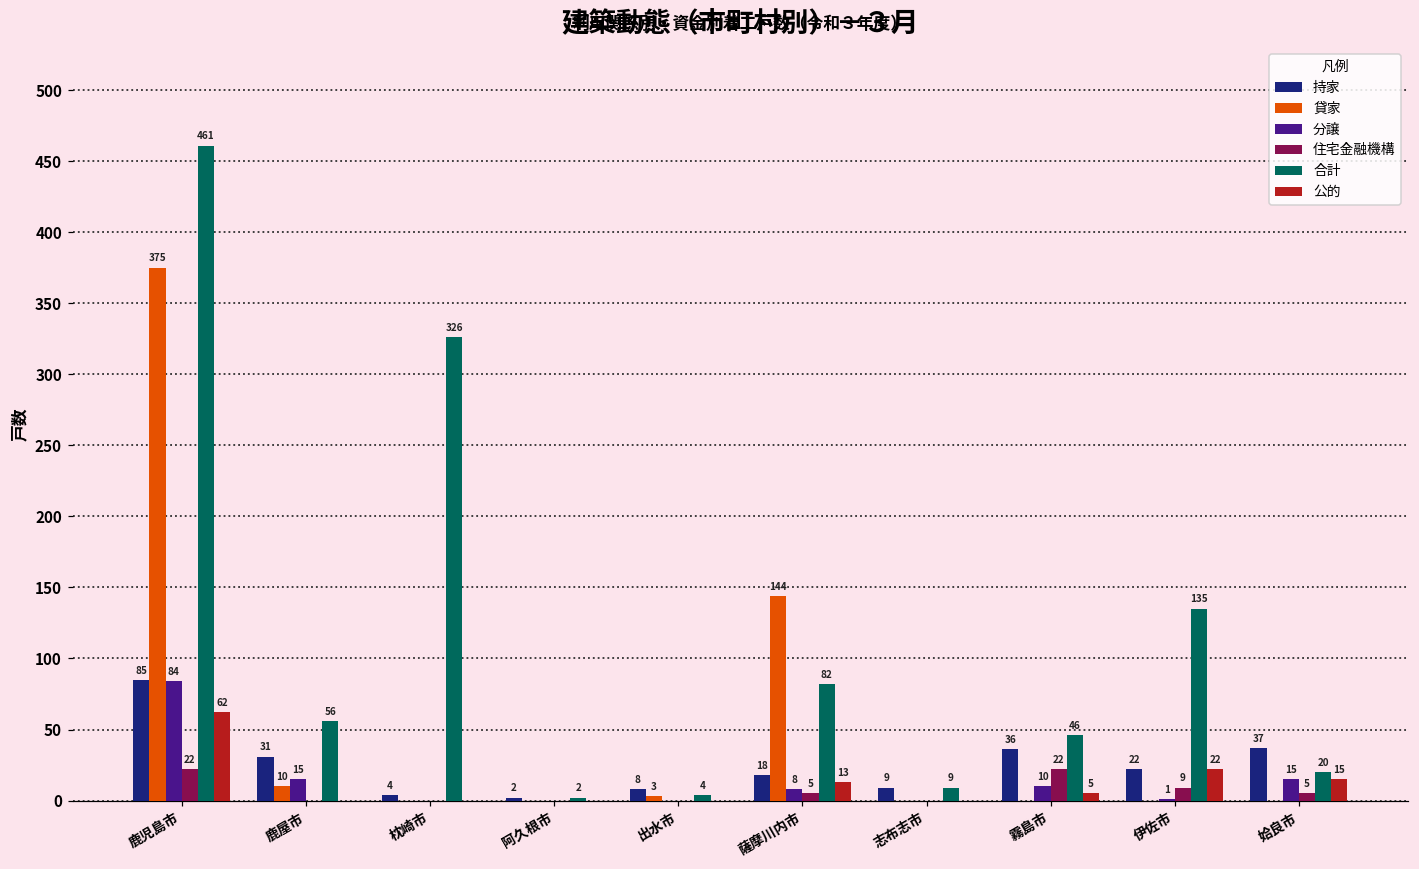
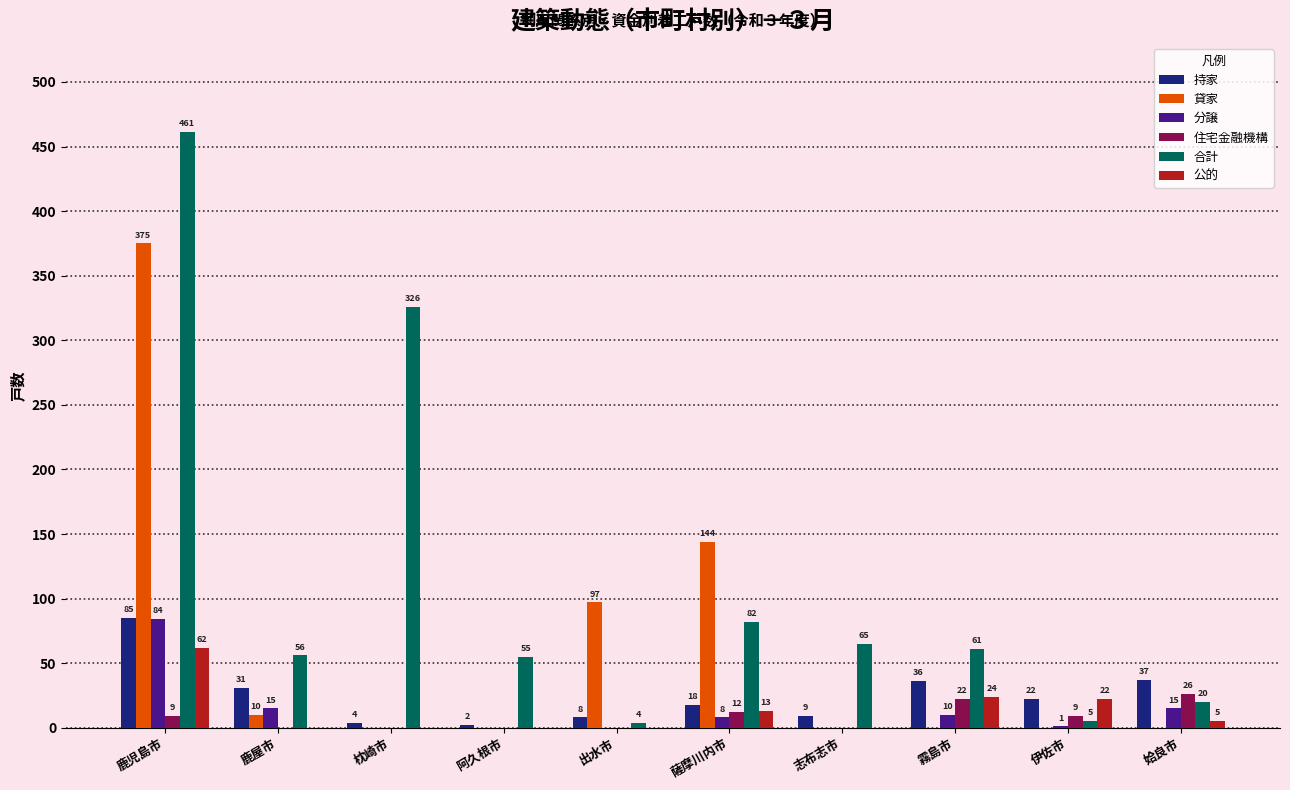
住宅金融機構, 鹿児島市: 22 -> 9
合計, 阿久根市: 2 -> 55
貸家, 出水市: 3 -> 97
住宅金融機構, 薩摩川内市: 5 -> 12
合計, 志布志市: 9 -> 65
合計, 霧島市: 46 -> 61
公的, 霧島市: 5 -> 24
合計, 伊佐市: 135 -> 5
住宅金融機構, 姶良市: 5 -> 26
公的, 姶良市: 15 -> 5
